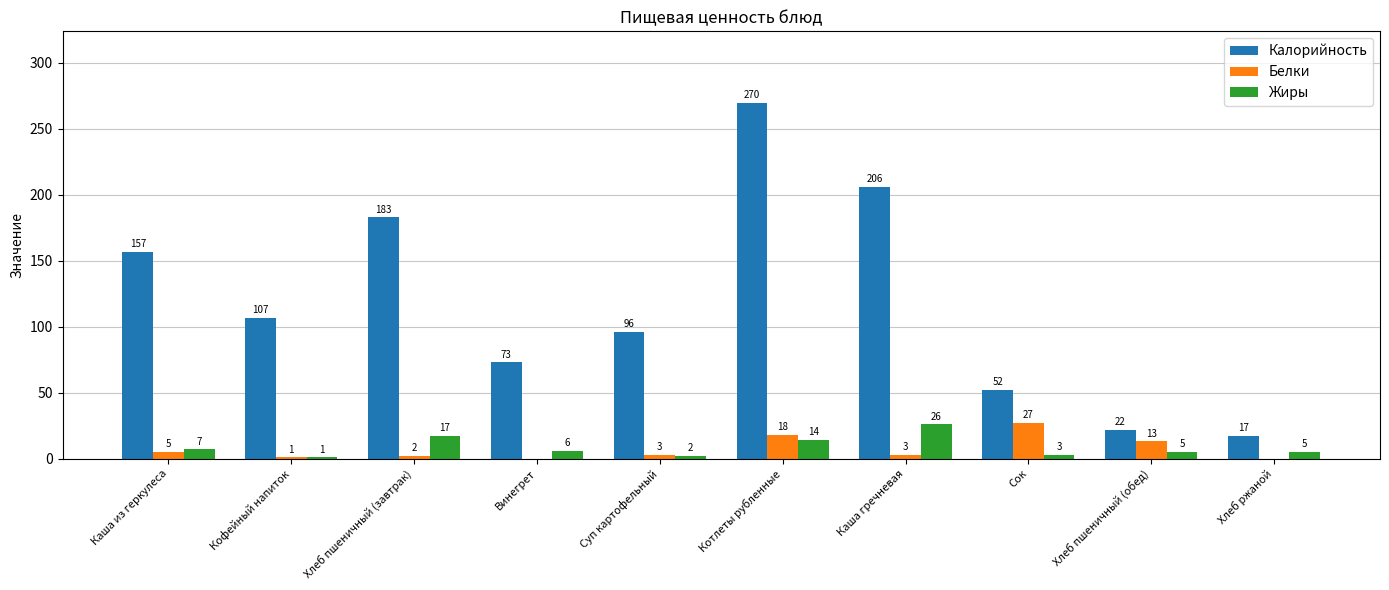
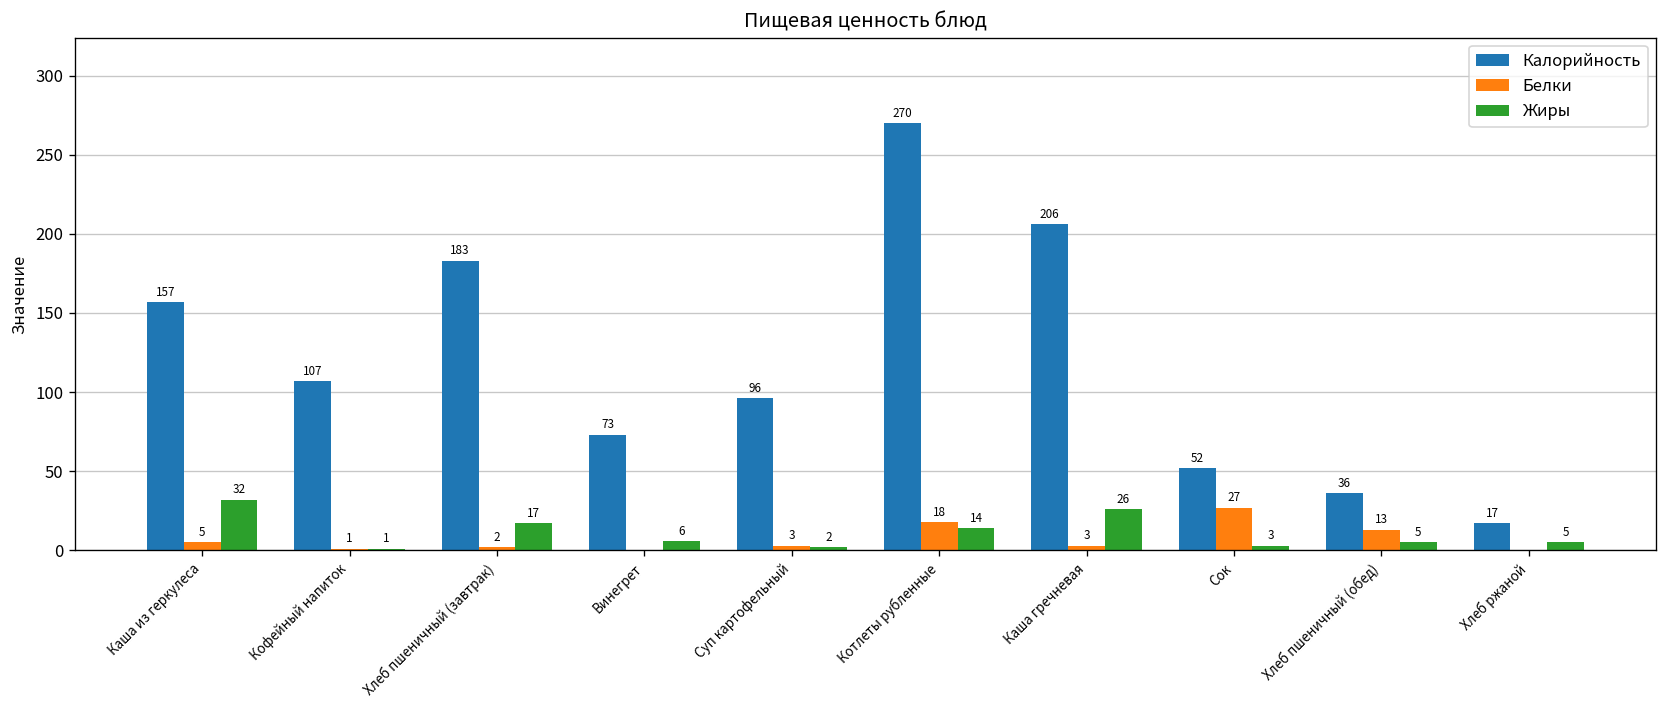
Жиры, Каша из геркулеса: 7 -> 32
Калорийность, Хлеб пшеничный (обед): 22 -> 36
